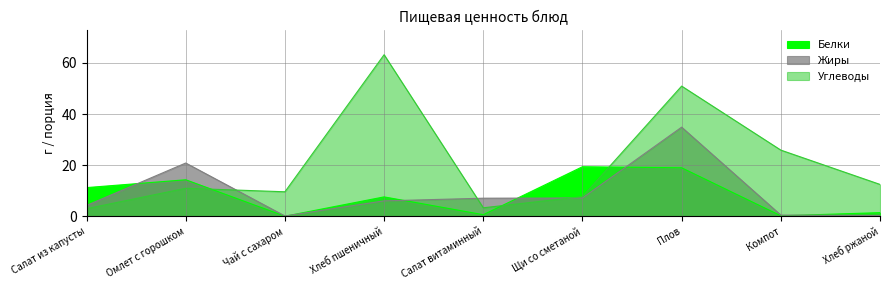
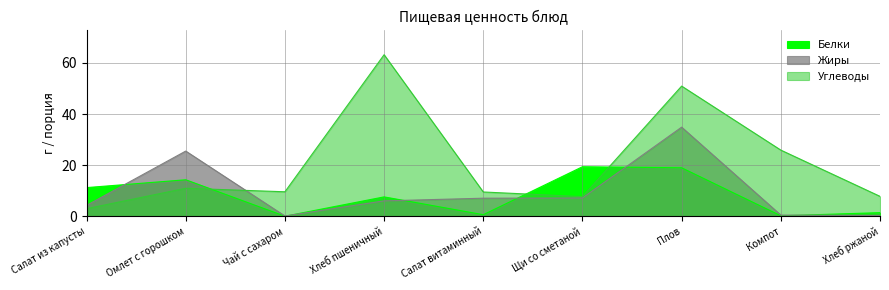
Жиры, Омлет с горошком: 21 -> 26
Углеводы, Салат витаминный: 3 -> 10
Углеводы, Хлеб ржаной: 12 -> 8
